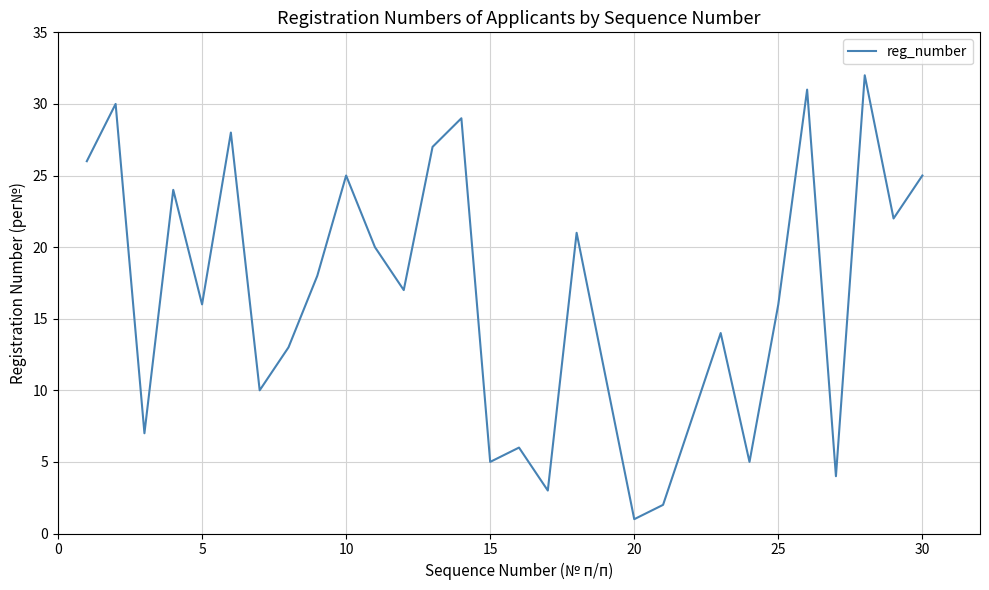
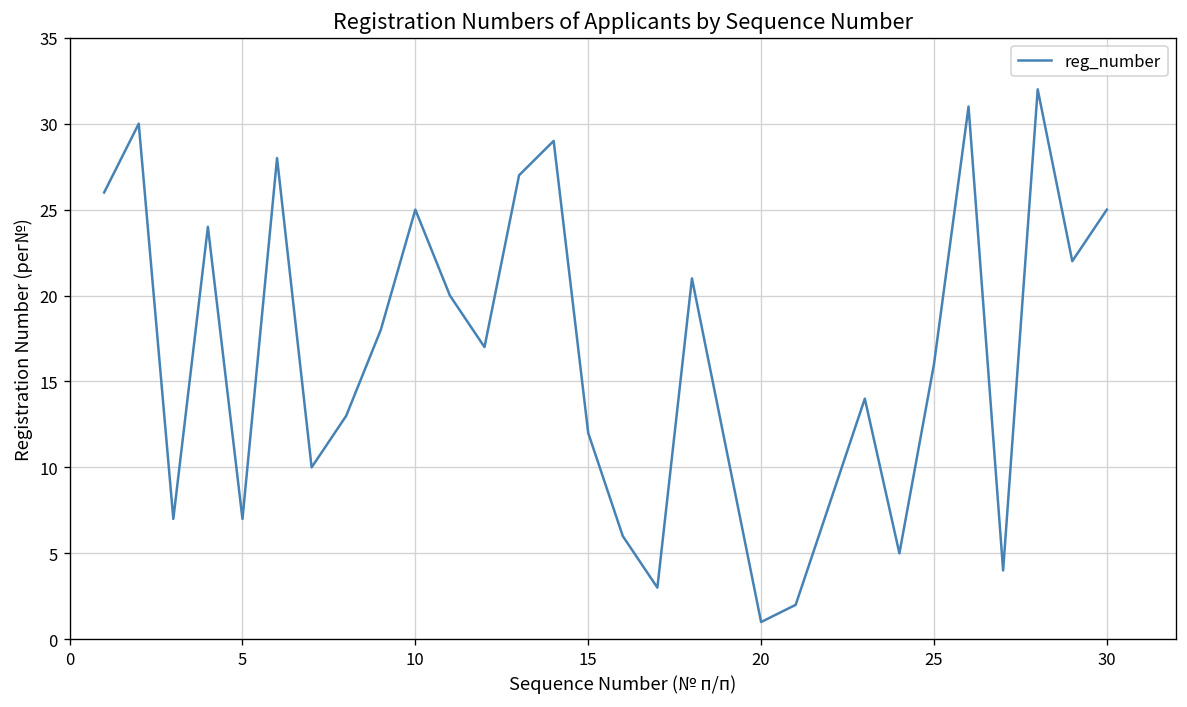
5: 16 -> 7
15: 5 -> 12
